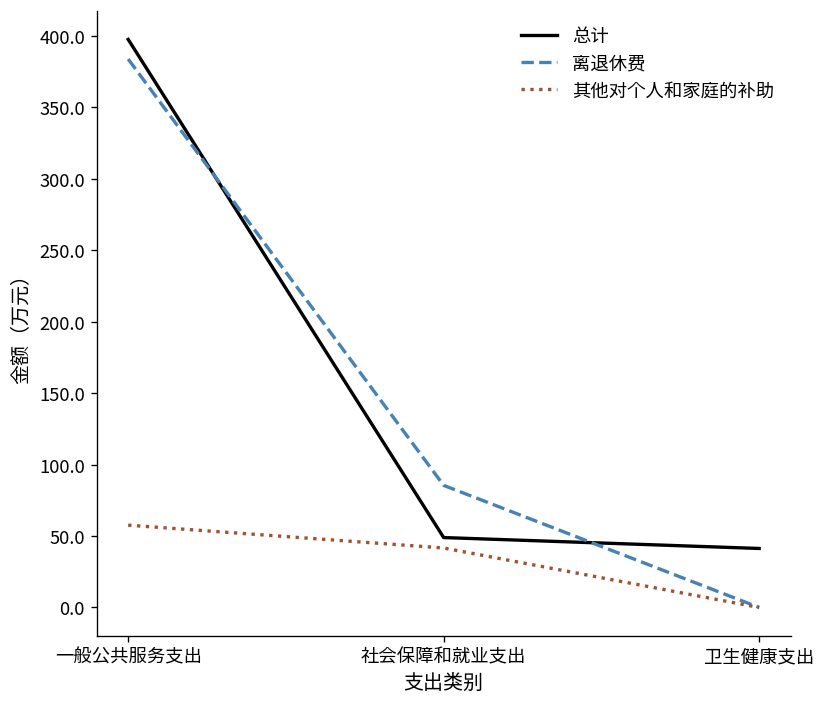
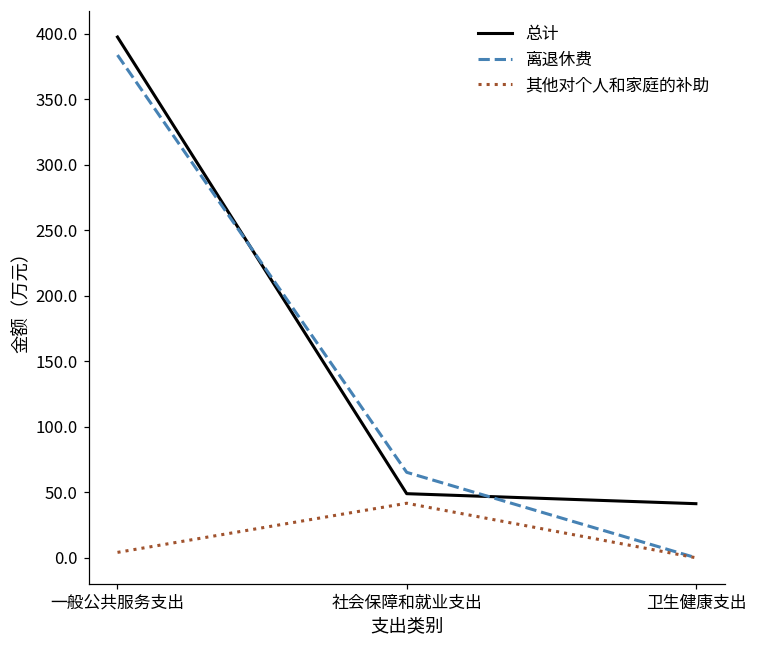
其他对个人和家庭的补助, 一般公共服务支出: 58 -> 4
离退休费, 社会保障和就业支出: 85 -> 65
